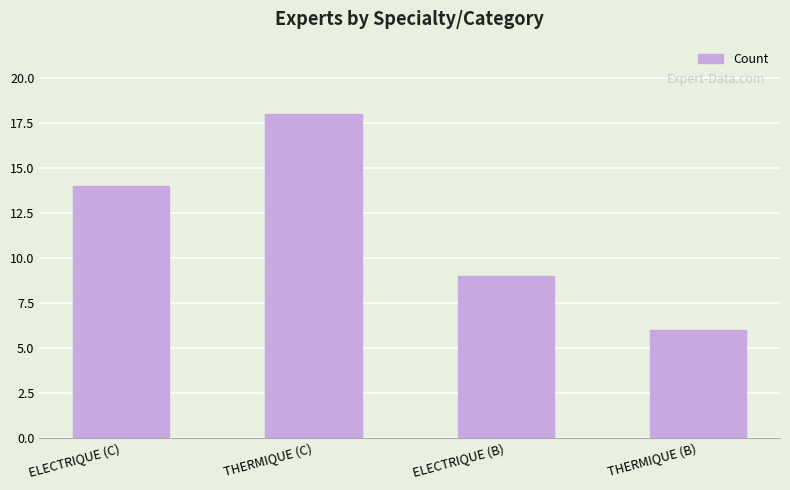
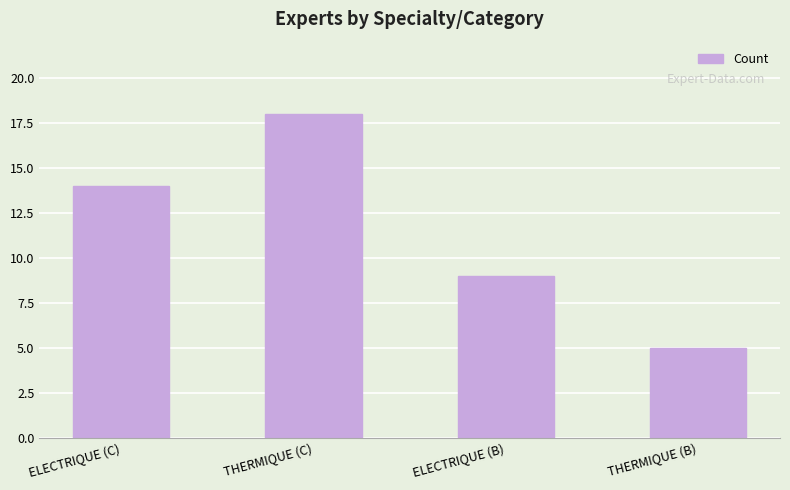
THERMIQUE (B): 6 -> 5
